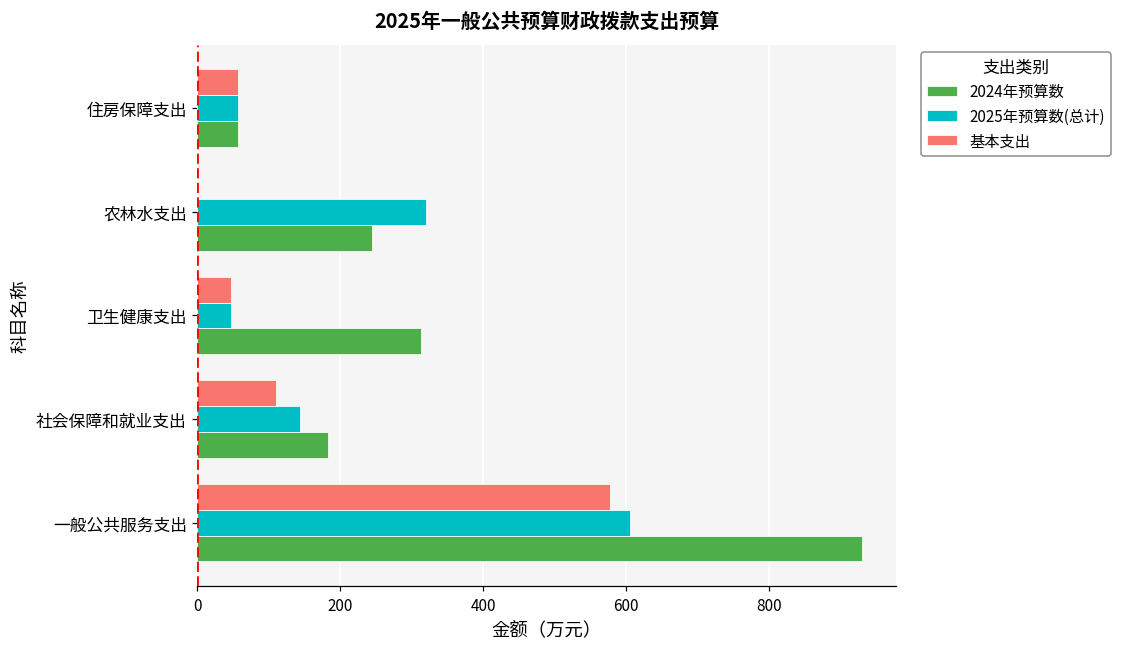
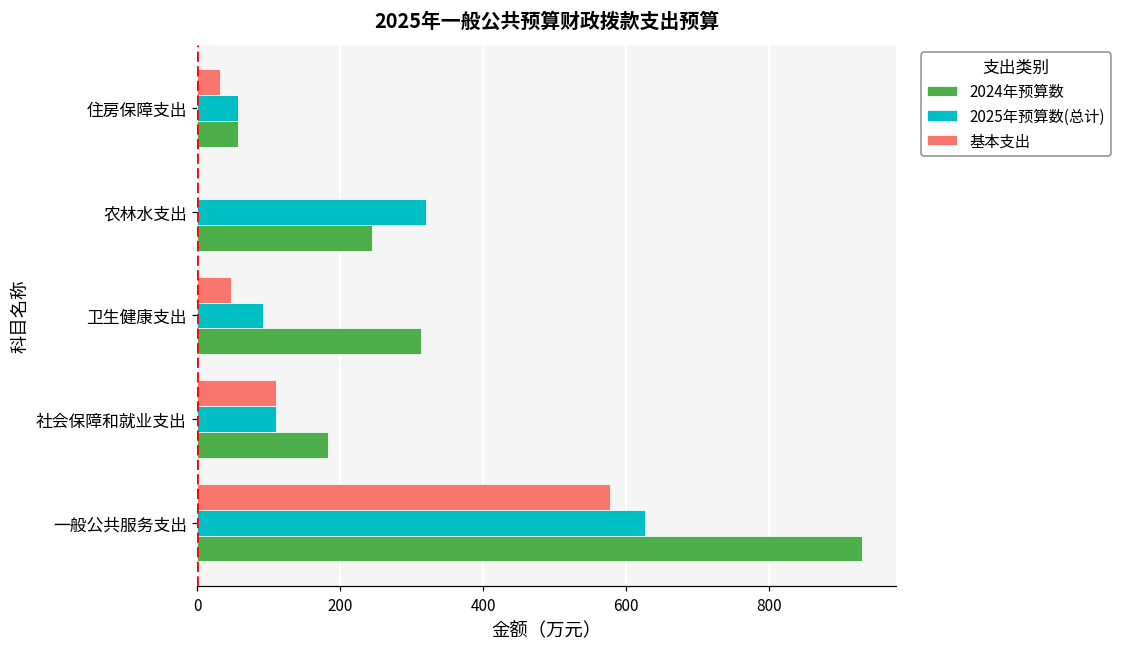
基本支出, 住房保障支出: 60 -> 30
2025年预算数(总计), 卫生健康支出: 50 -> 90
2025年预算数(总计), 社会保障和就业支出: 140 -> 110
2025年预算数(总计), 一般公共服务支出: 610 -> 630
